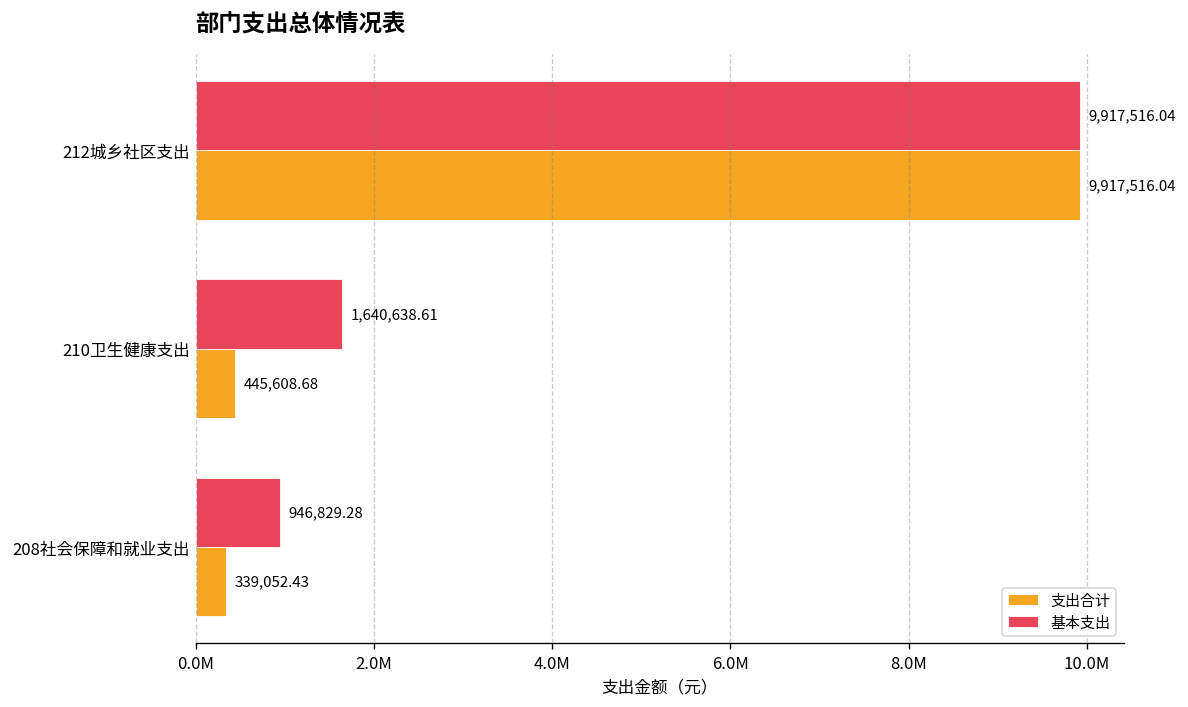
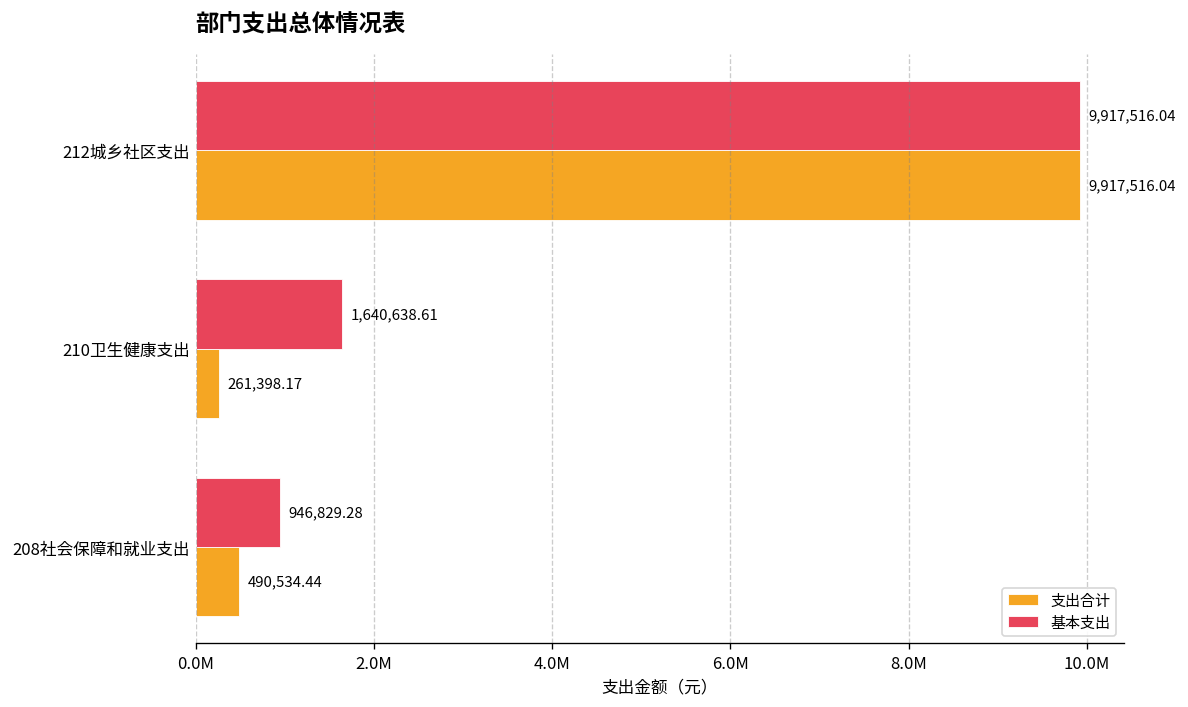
支出合计, 210卫生健康支出: 445,608.68 -> 261,398.17
支出合计, 208社会保障和就业支出: 339,052.43 -> 490,534.44
